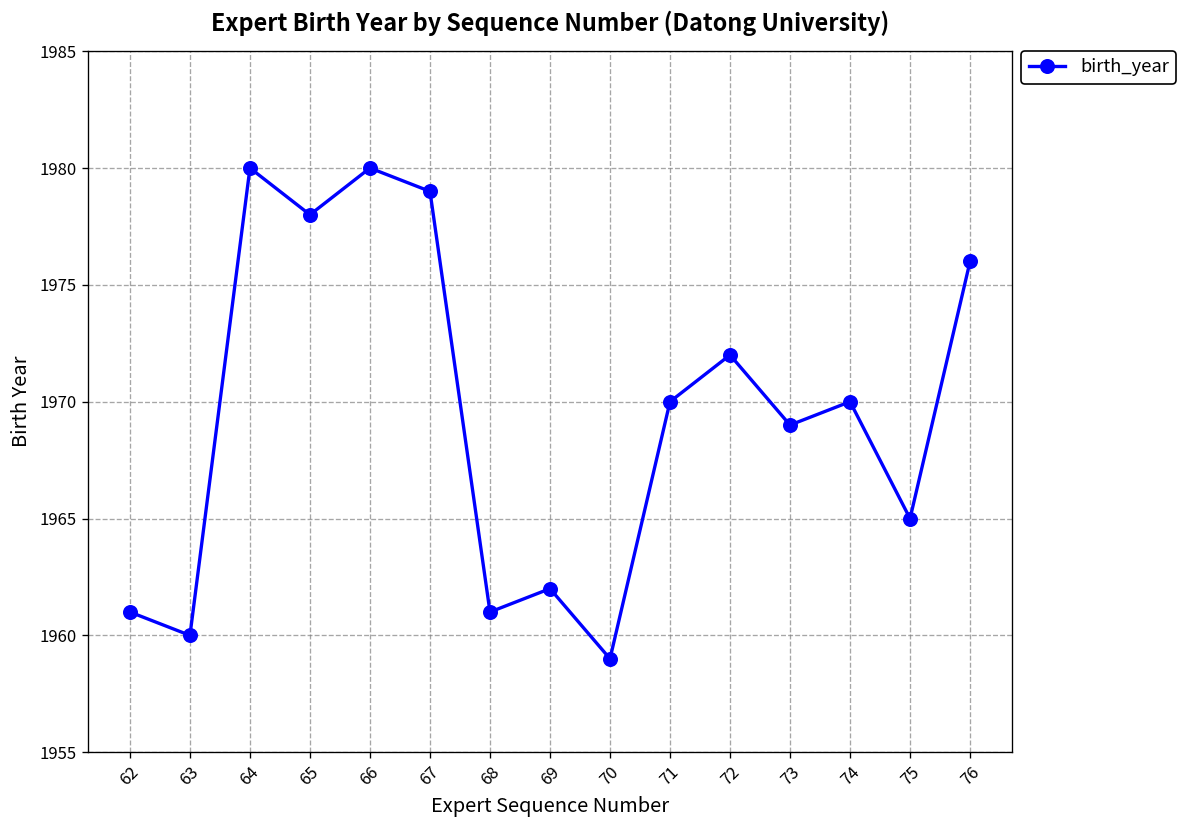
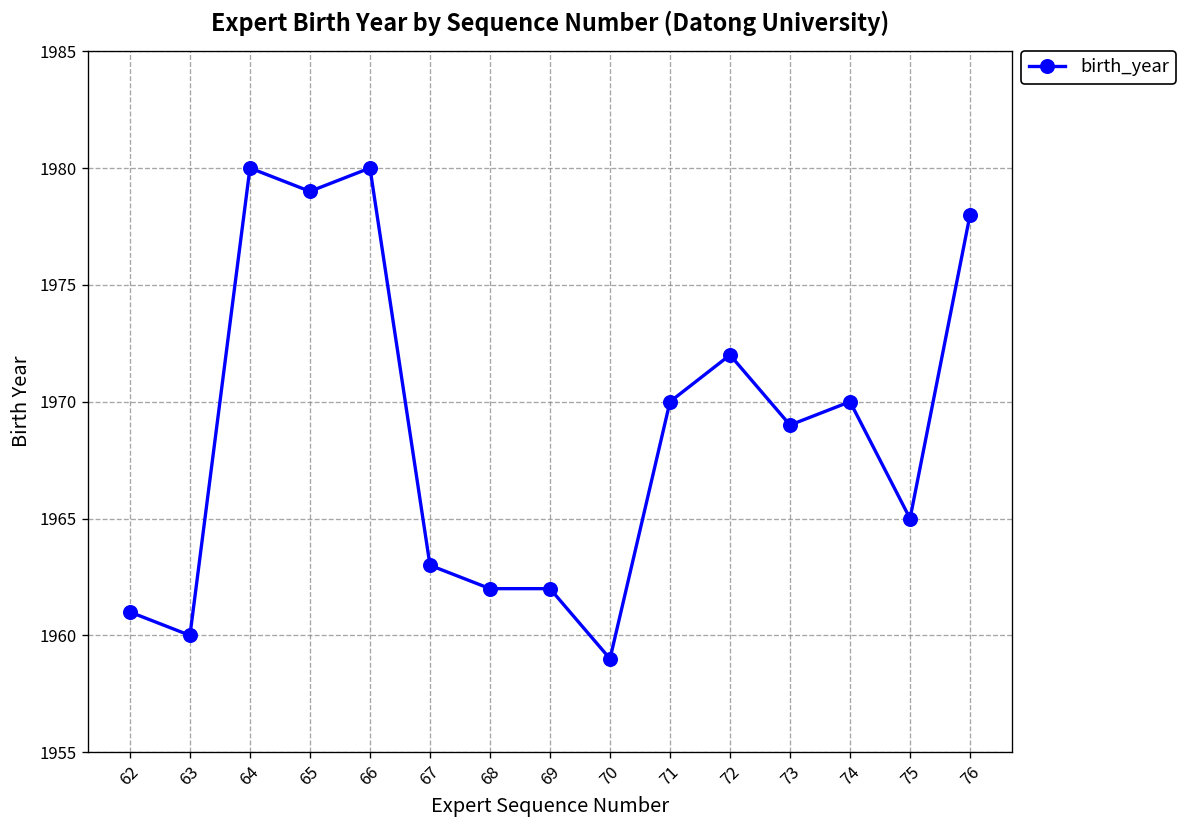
65: 1978 -> 1979
67: 1979 -> 1963
68: 1961 -> 1962
76: 1976 -> 1978
